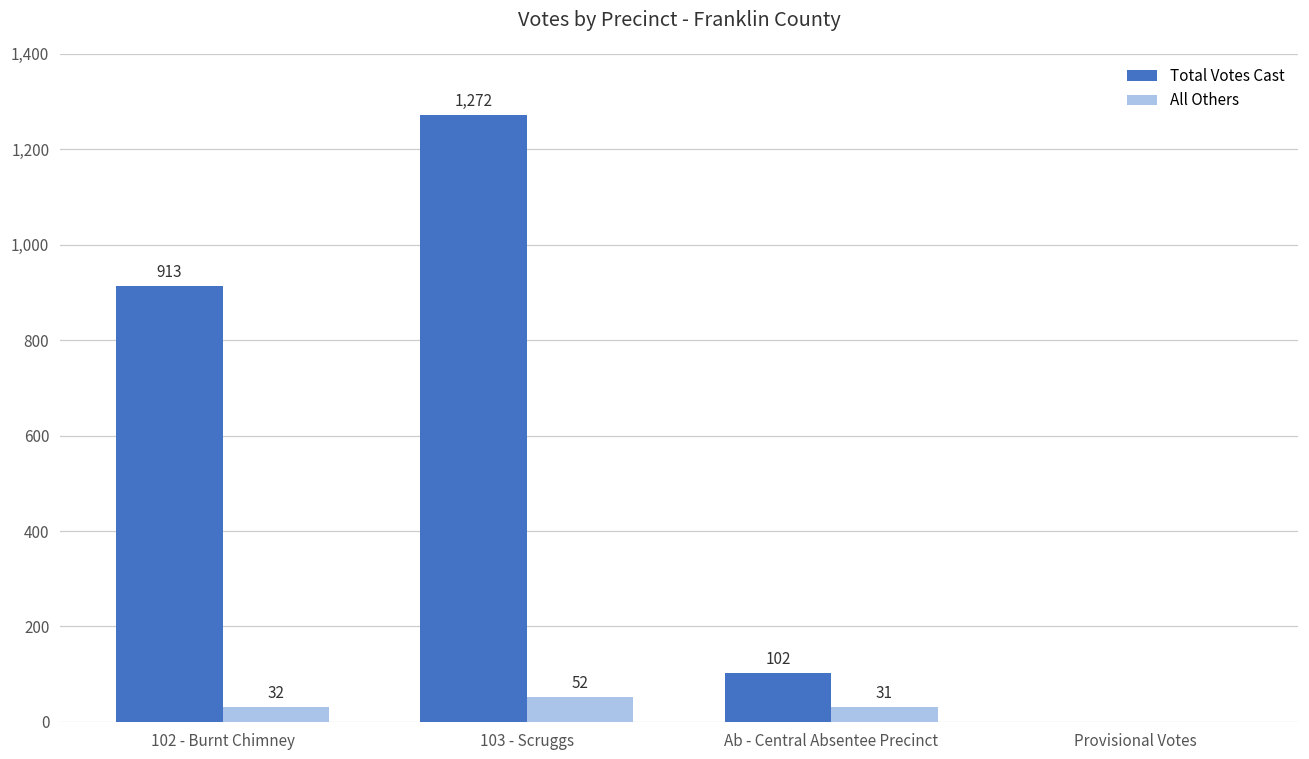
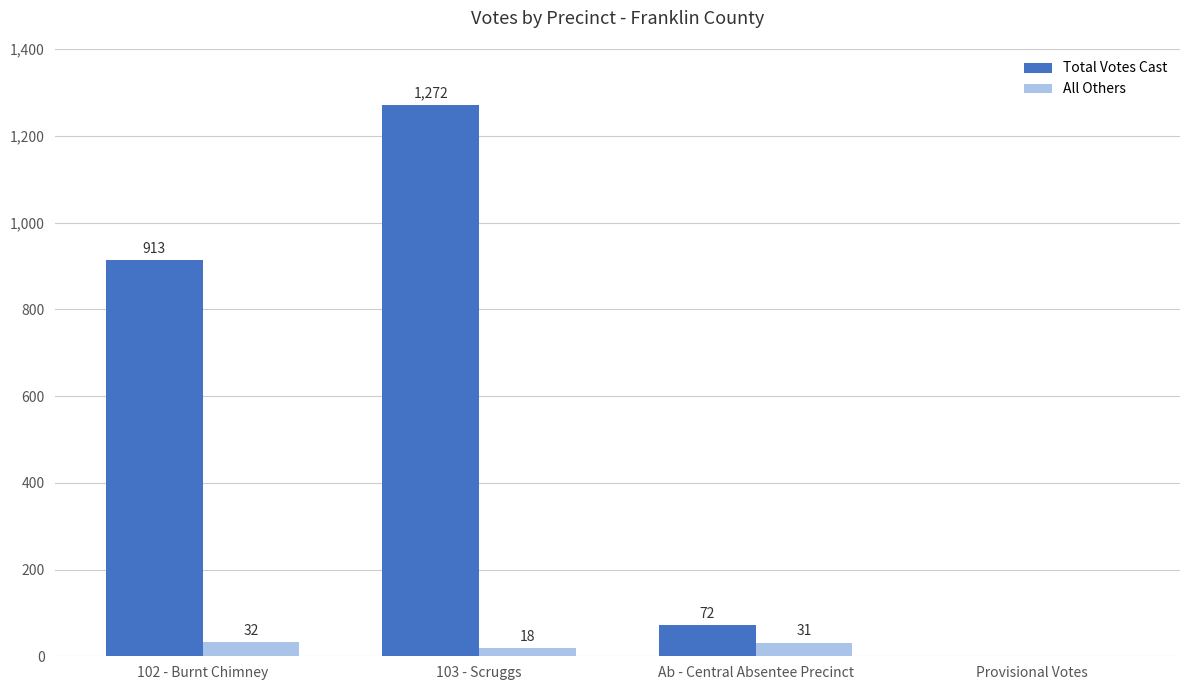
All Others, 103 - Scruggs: 52 -> 18
Total Votes Cast, Ab - Central Absentee Precinct: 102 -> 72
